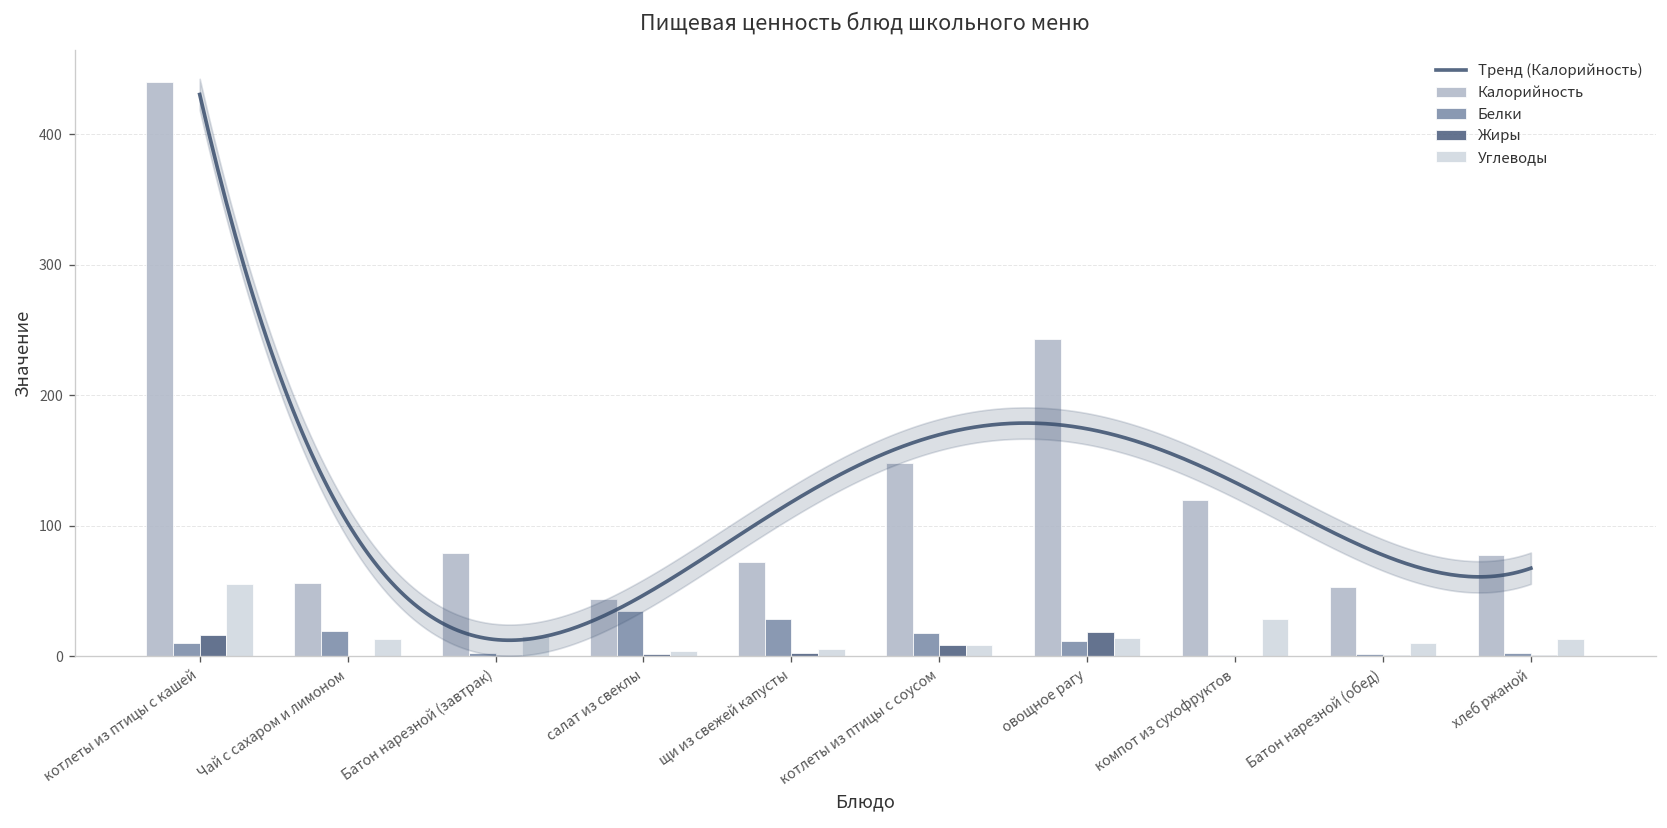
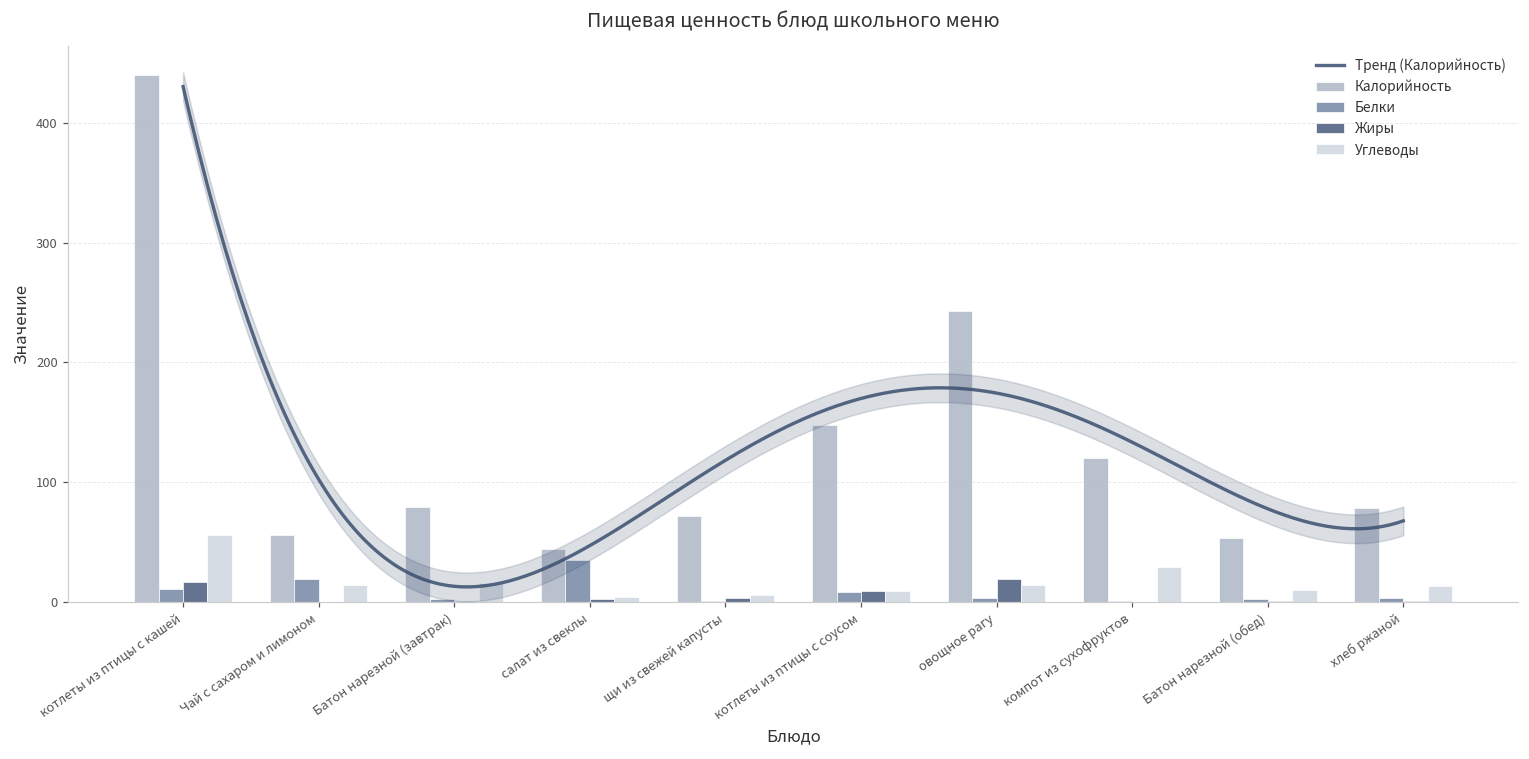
Белки, щи из свежей капусты: 29 -> 1
Белки, котлеты из птицы с соусом: 18 -> 8
Белки, овощное рагу: 12 -> 3
